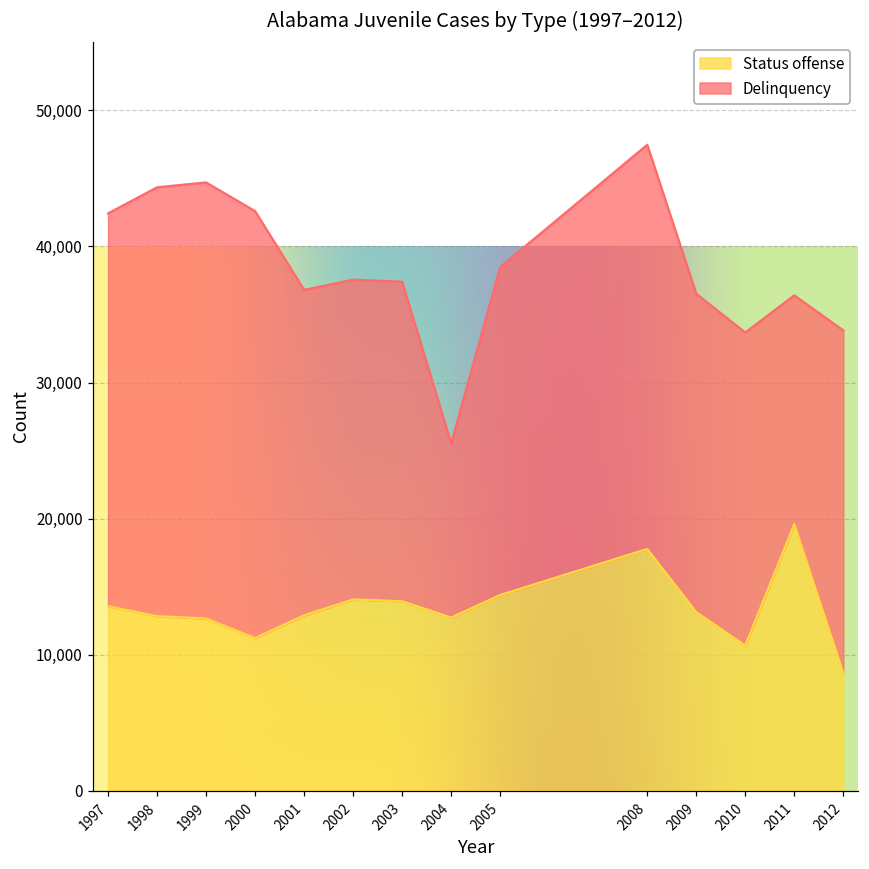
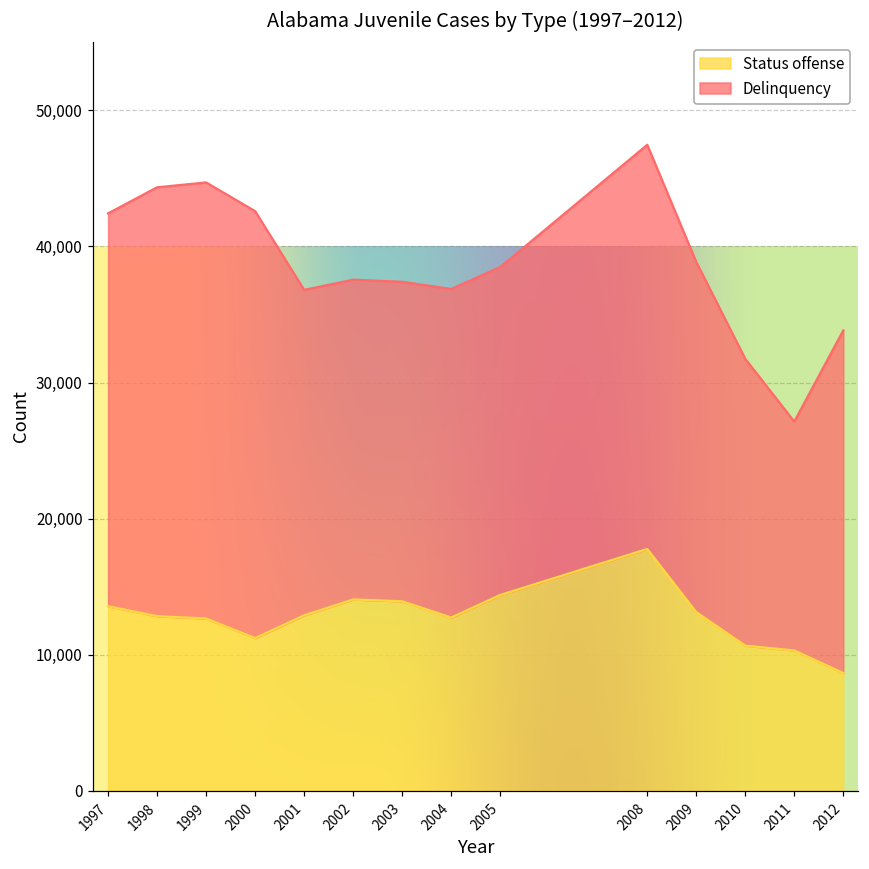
Delinquency, 2004: 12,800 -> 24,200
Delinquency, 2009: 23,400 -> 25,700
Delinquency, 2010: 23,000 -> 21,100
Status offense, 2011: 19,600 -> 10,300
